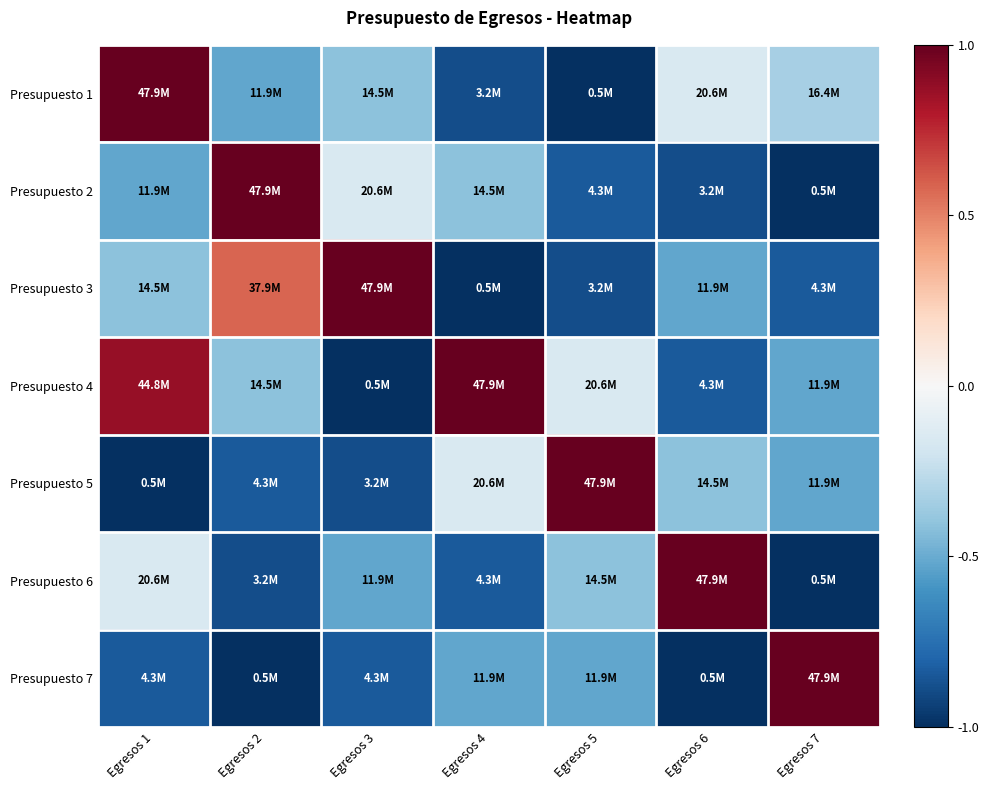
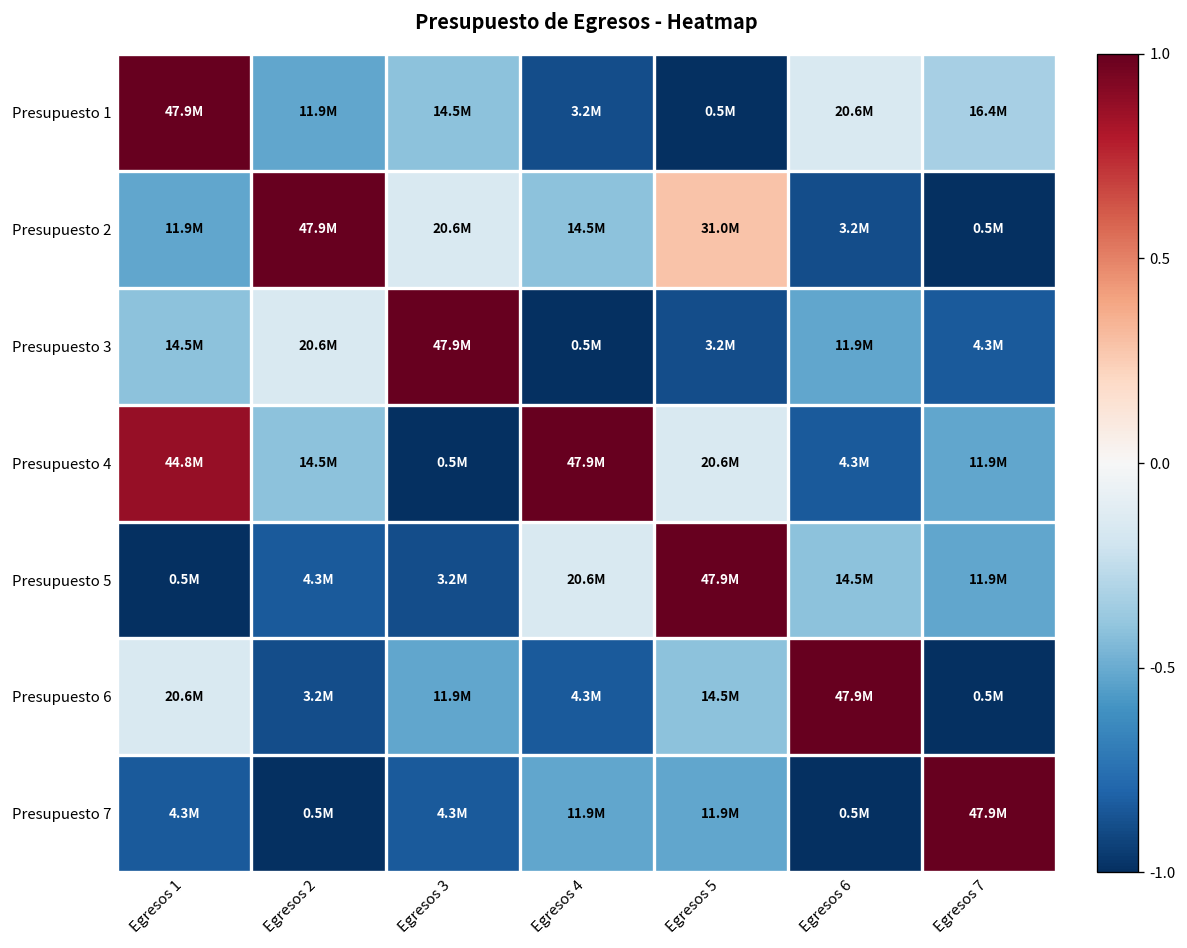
Presupuesto 2, Egresos 5: 4.3M -> 31.0M
Presupuesto 3, Egresos 2: 37.9M -> 20.6M
